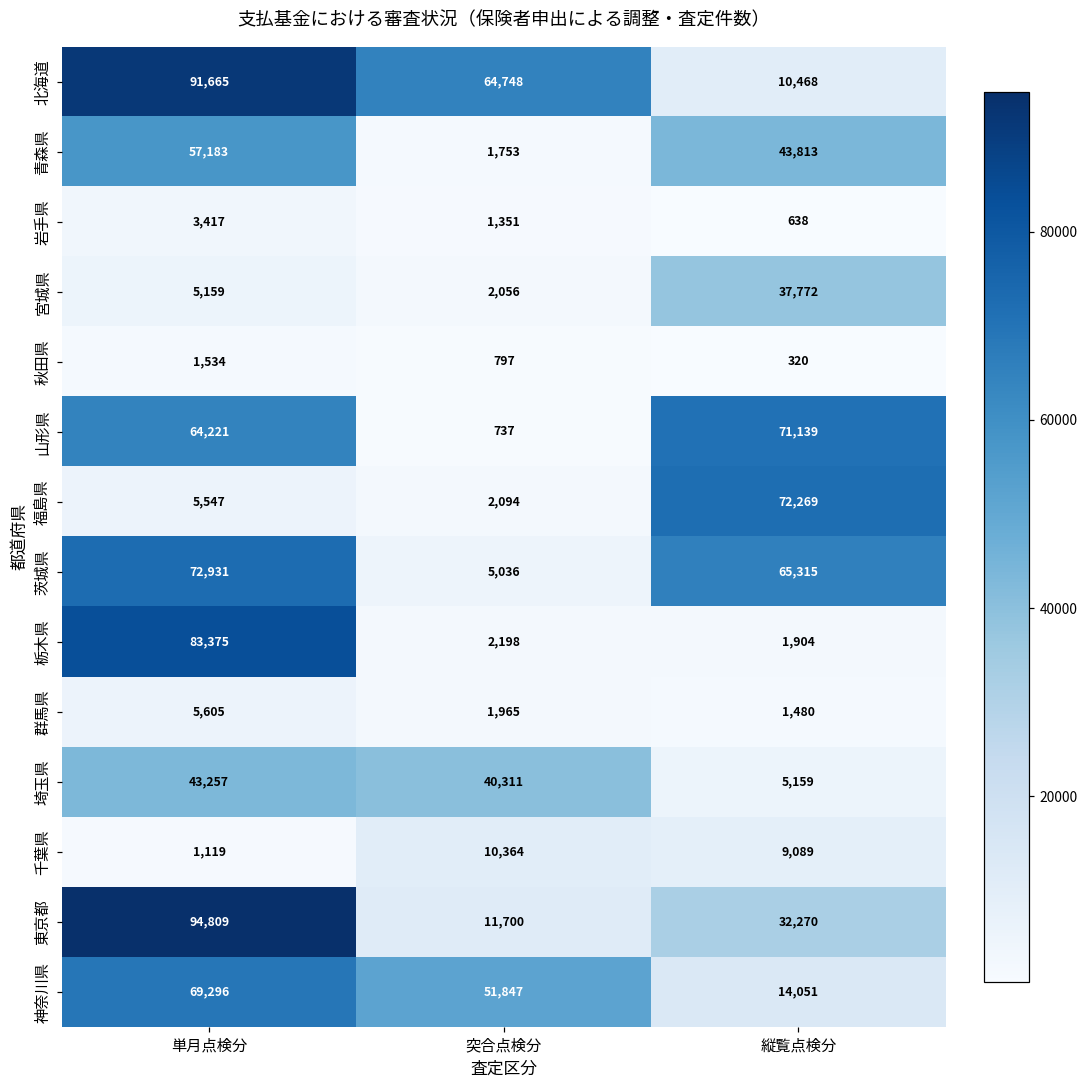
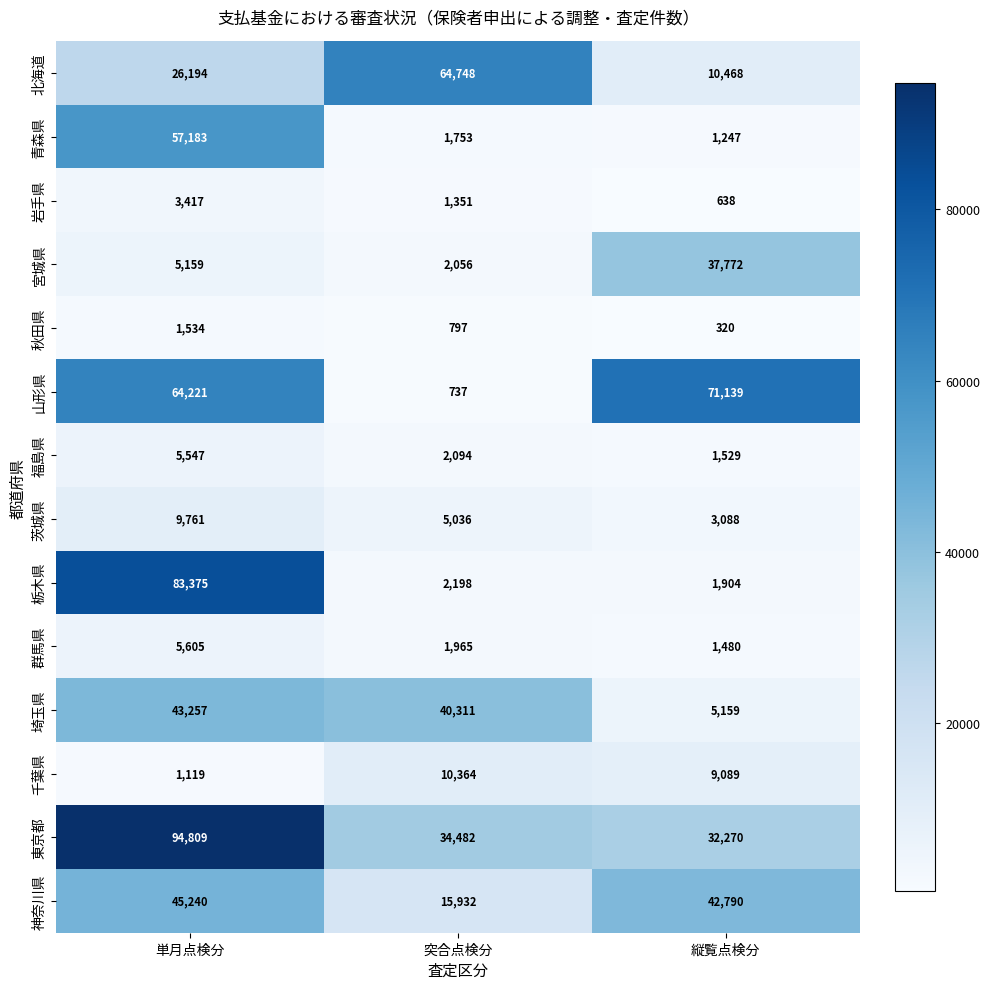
北海道, 単月点検分: 91,665 -> 26,194
青森県, 縦覧点検分: 43,813 -> 1,247
福島県, 縦覧点検分: 72,269 -> 1,529
茨城県, 単月点検分: 72,931 -> 9,761
茨城県, 縦覧点検分: 65,315 -> 3,088
東京都, 突合点検分: 11,700 -> 34,482
神奈川県, 単月点検分: 69,296 -> 45,240
神奈川県, 突合点検分: 51,847 -> 15,932
神奈川県, 縦覧点検分: 14,051 -> 42,790
